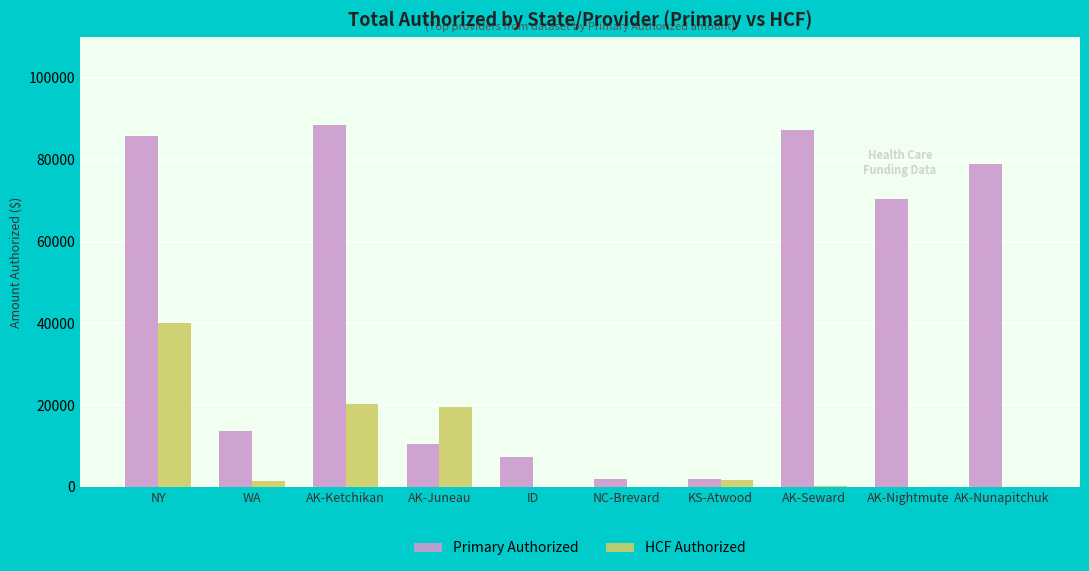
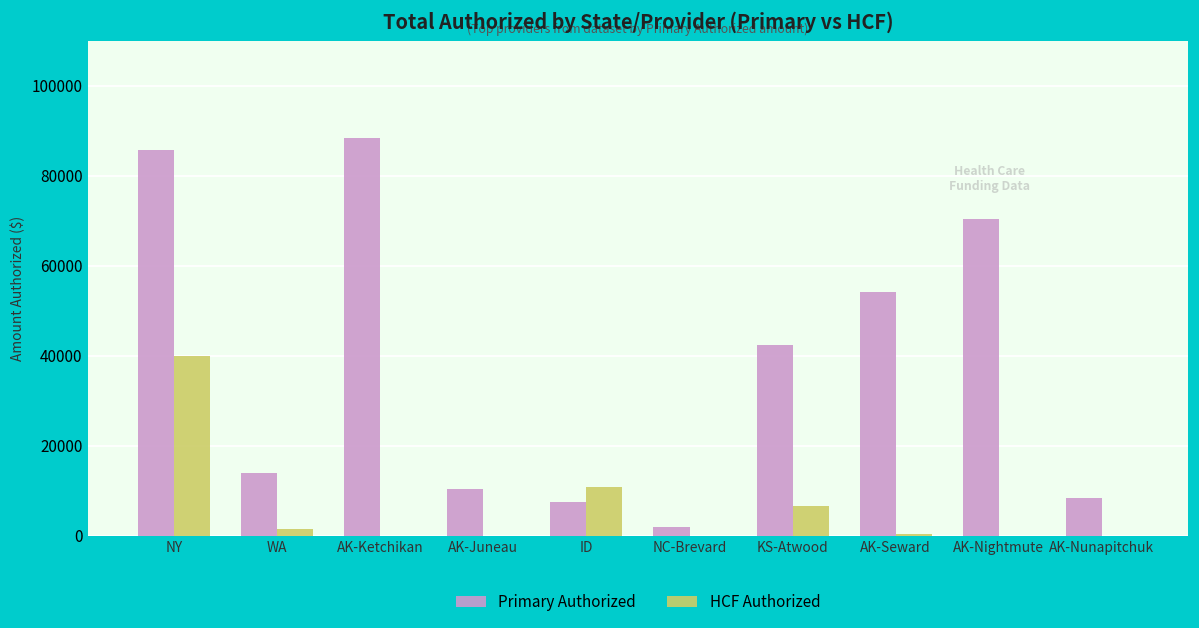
HCF Authorized, AK-Ketchikan: 20000 -> 0
HCF Authorized, AK-Juneau: 19000 -> 0
HCF Authorized, ID: 0 -> 11000
Primary Authorized, KS-Atwood: 2000 -> 42000
HCF Authorized, KS-Atwood: 2000 -> 7000
Primary Authorized, AK-Seward: 87000 -> 54000
Primary Authorized, AK-Nunapitchuk: 79000 -> 8000
